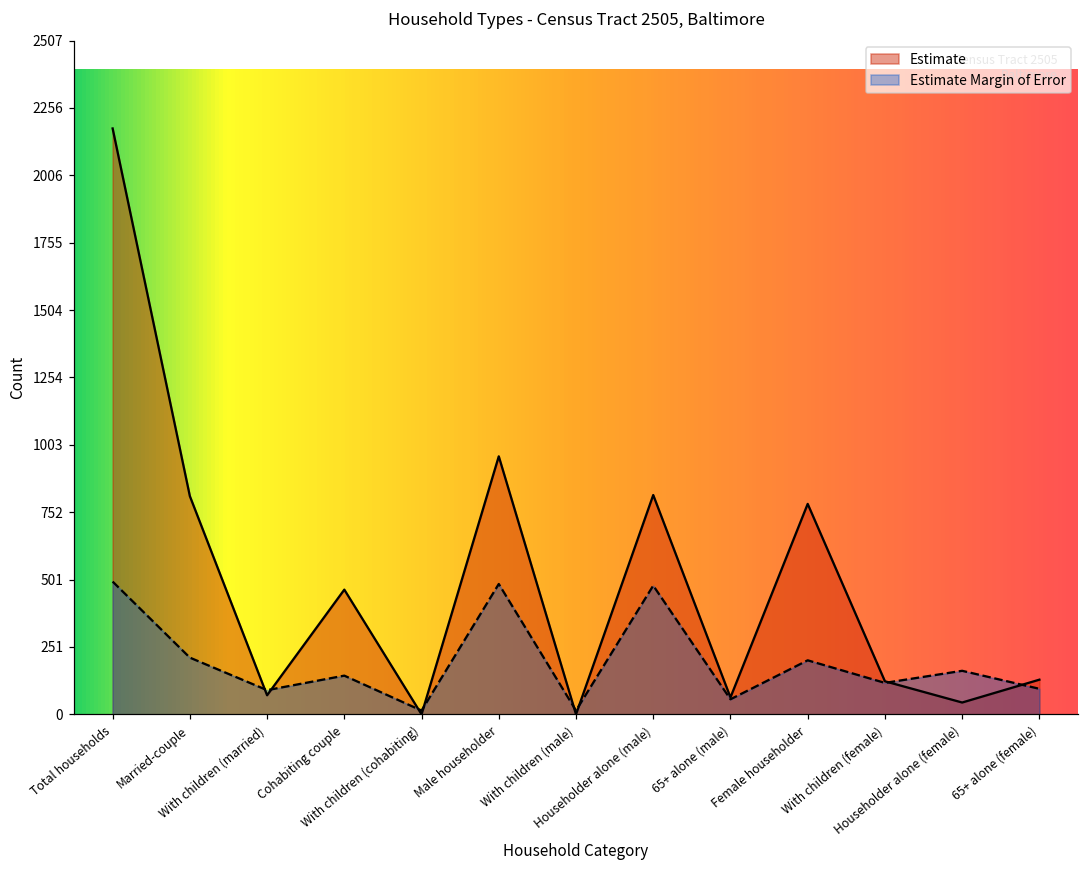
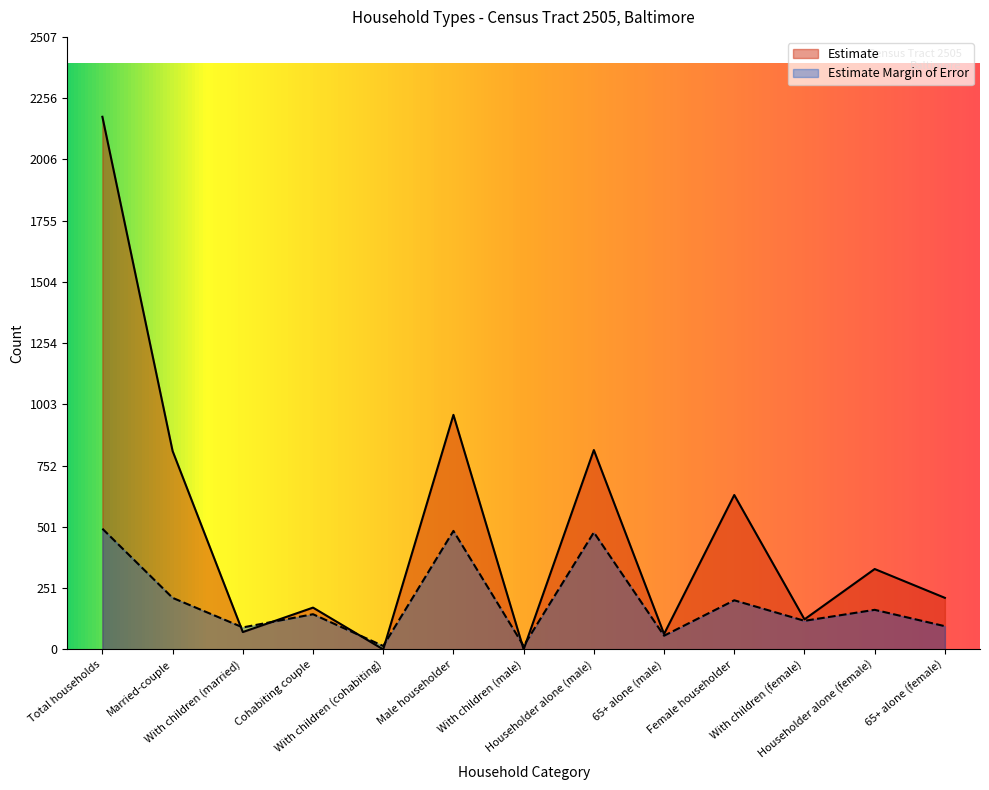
Estimate, Cohabiting couple: 460 -> 170
Estimate, Female householder: 780 -> 630
Estimate, Householder alone (female): 40 -> 330
Estimate, 65+ alone (female): 130 -> 210
